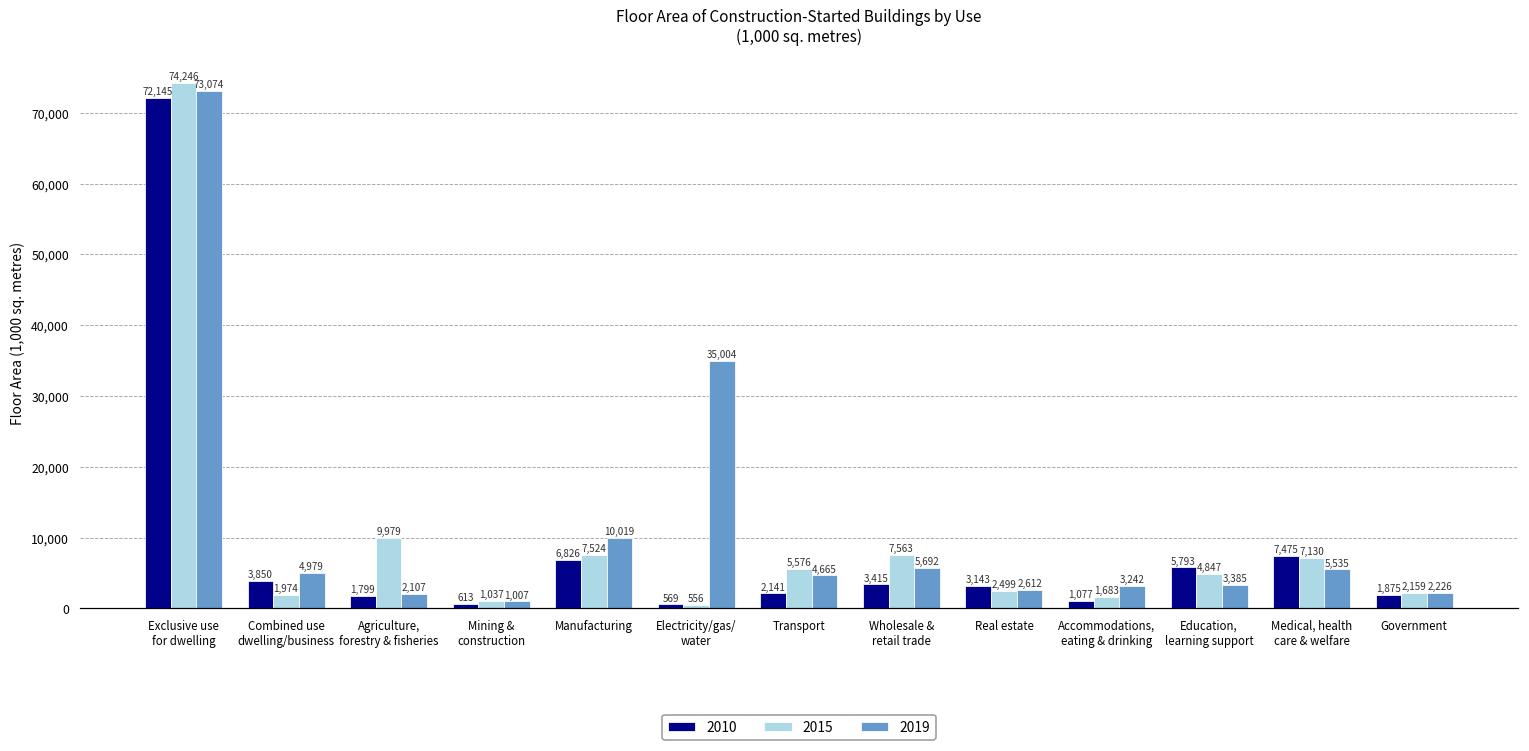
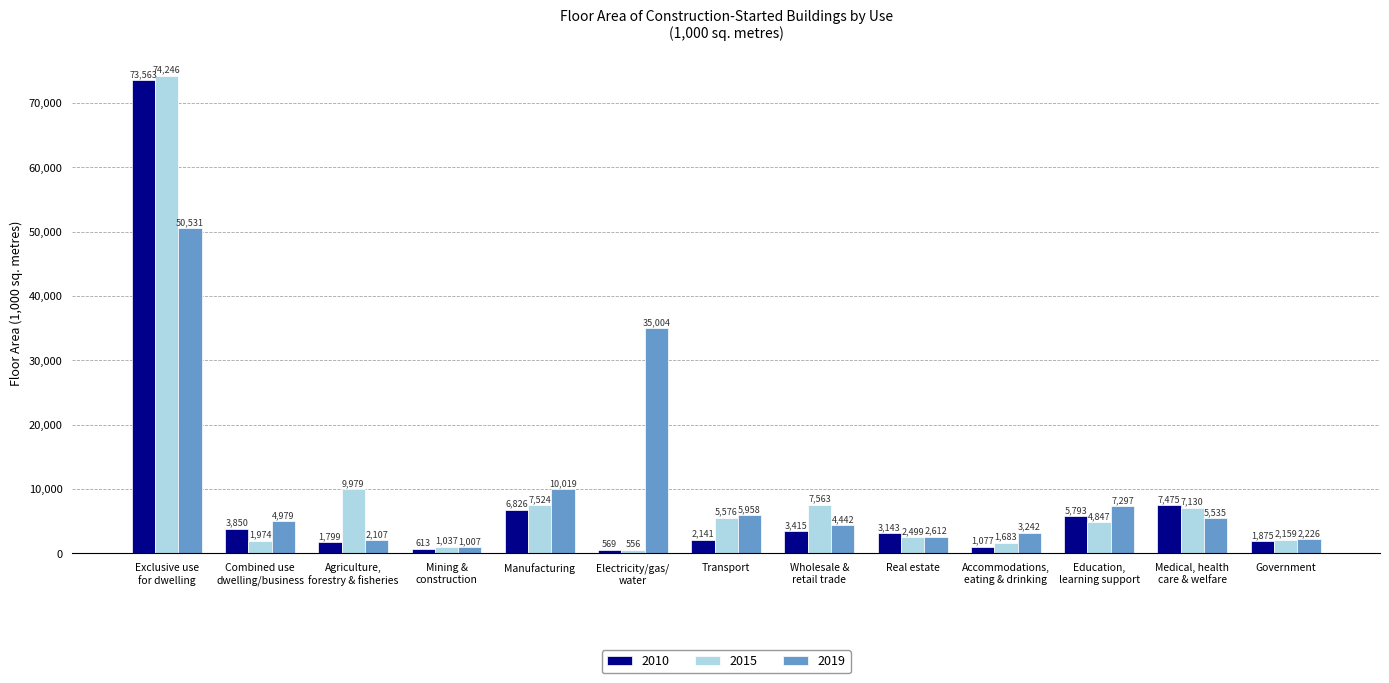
2010, Exclusive use for dwelling: 72,145 -> 73,563
2019, Exclusive use for dwelling: 73,074 -> 50,531
2019, Transport: 4,665 -> 5,958
2019, Wholesale & retail trade: 5,692 -> 4,442
2019, Education, learning support: 3,385 -> 7,297
